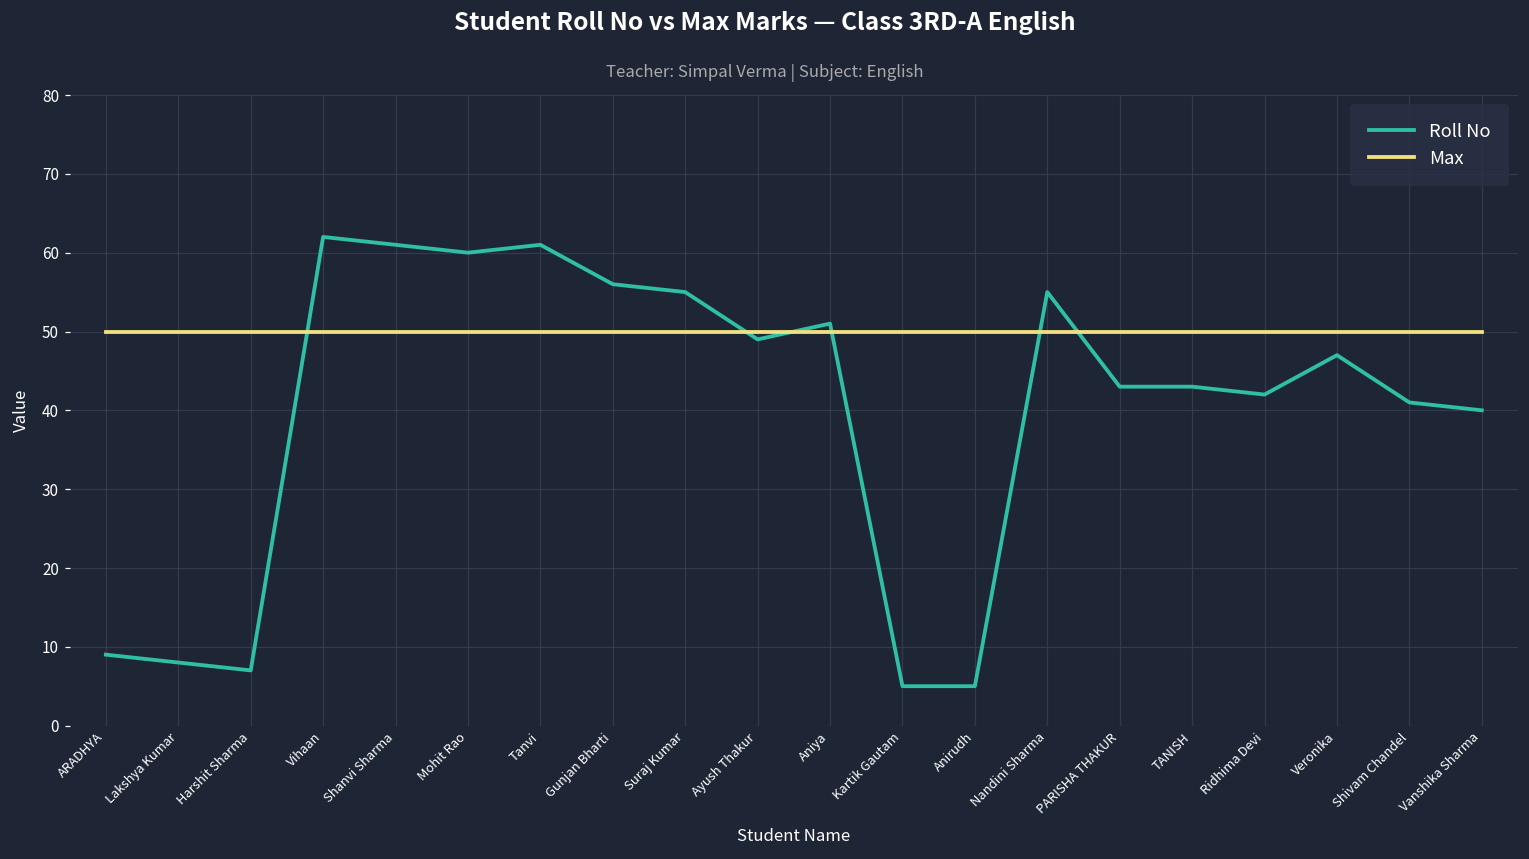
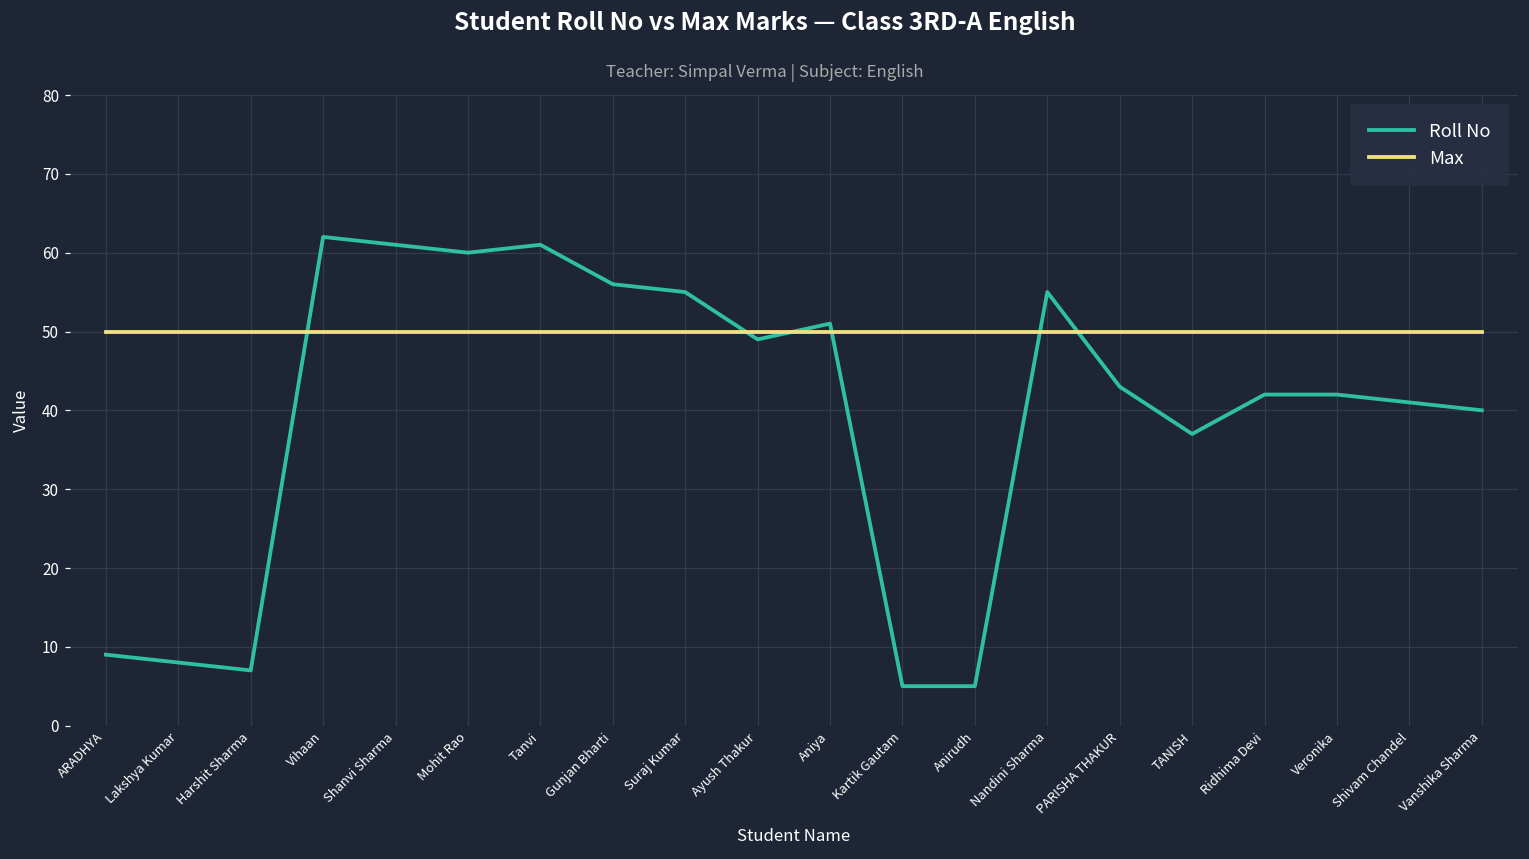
Roll No, TANISH: 43 -> 37
Roll No, Veronika: 47 -> 42
